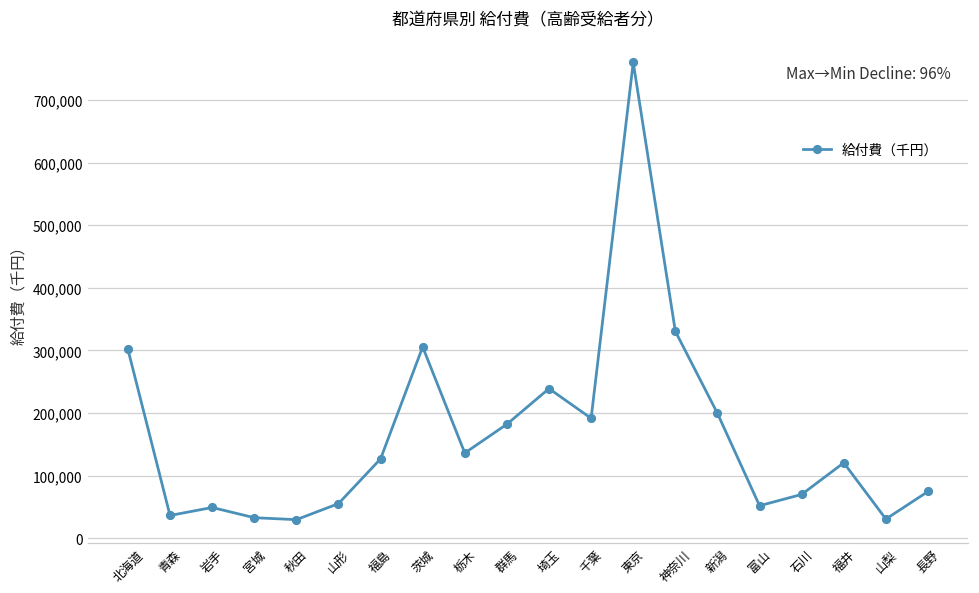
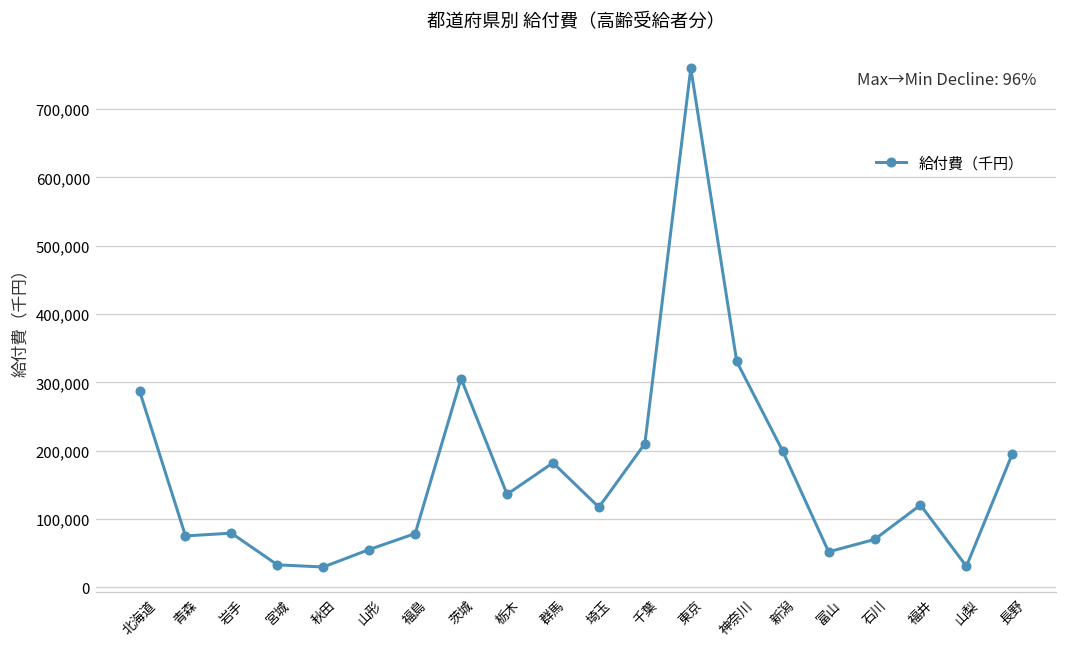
北海道: 300,000 -> 290,000
青森: 40,000 -> 80,000
岩手: 50,000 -> 80,000
福島: 130,000 -> 80,000
埼玉: 240,000 -> 120,000
千葉: 190,000 -> 210,000
長野: 70,000 -> 200,000
